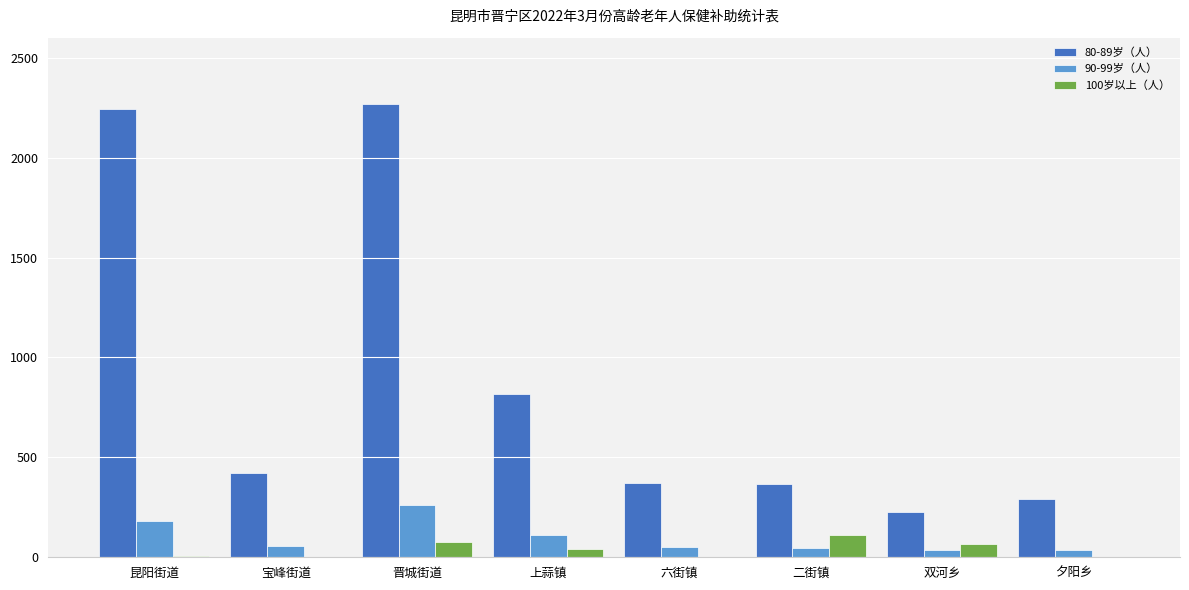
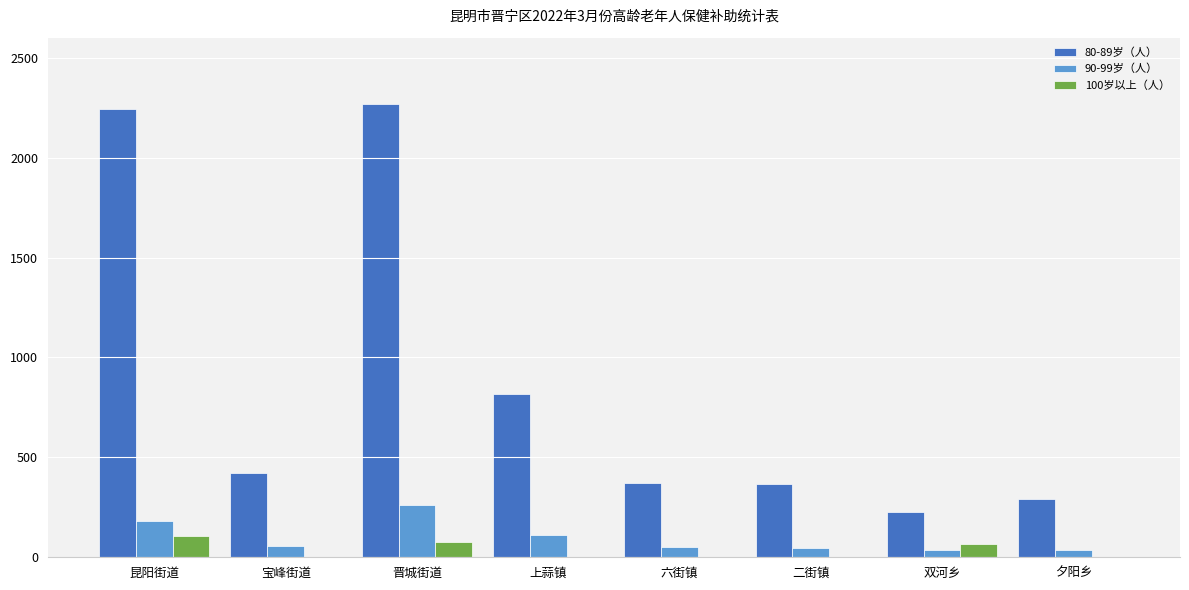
100岁以上（人）, 昆阳街道: 0 -> 100
100岁以上（人）, 上蒜镇: 40 -> 0
100岁以上（人）, 二街镇: 110 -> 0
